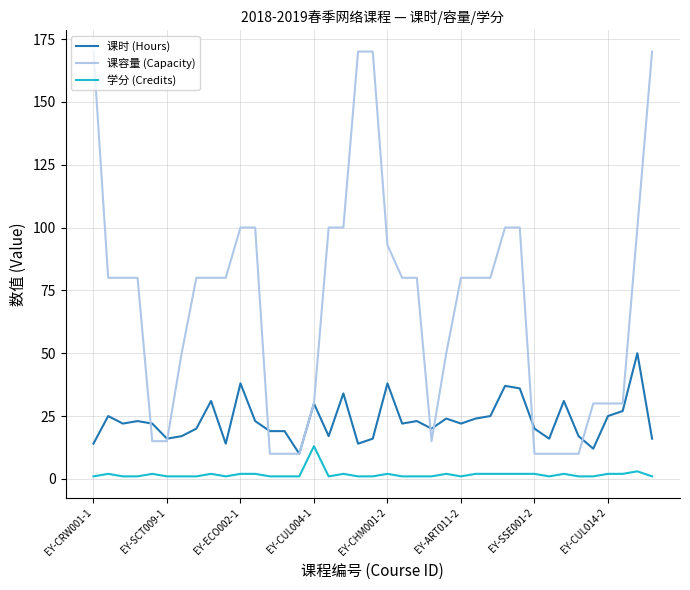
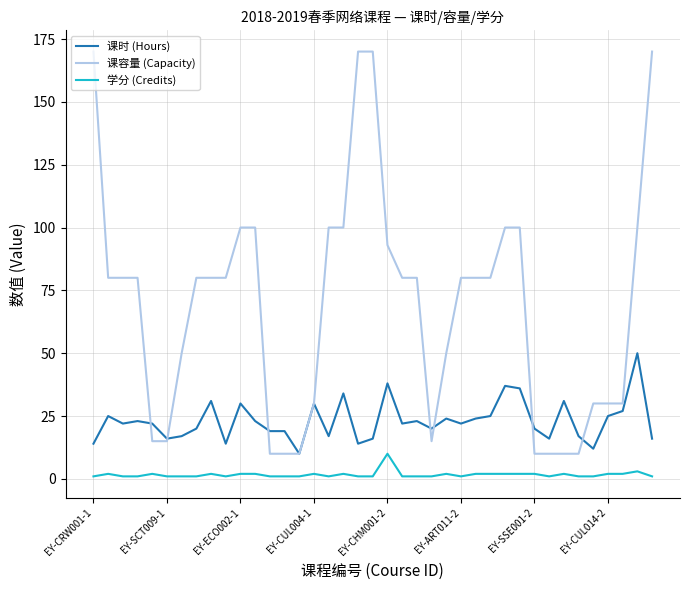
课时 (Hours), EY-ECO002-1: 38 -> 30
学分 (Credits), EY-CUL004-1: 13 -> 2
学分 (Credits), EY-CHM001-2: 2 -> 10
